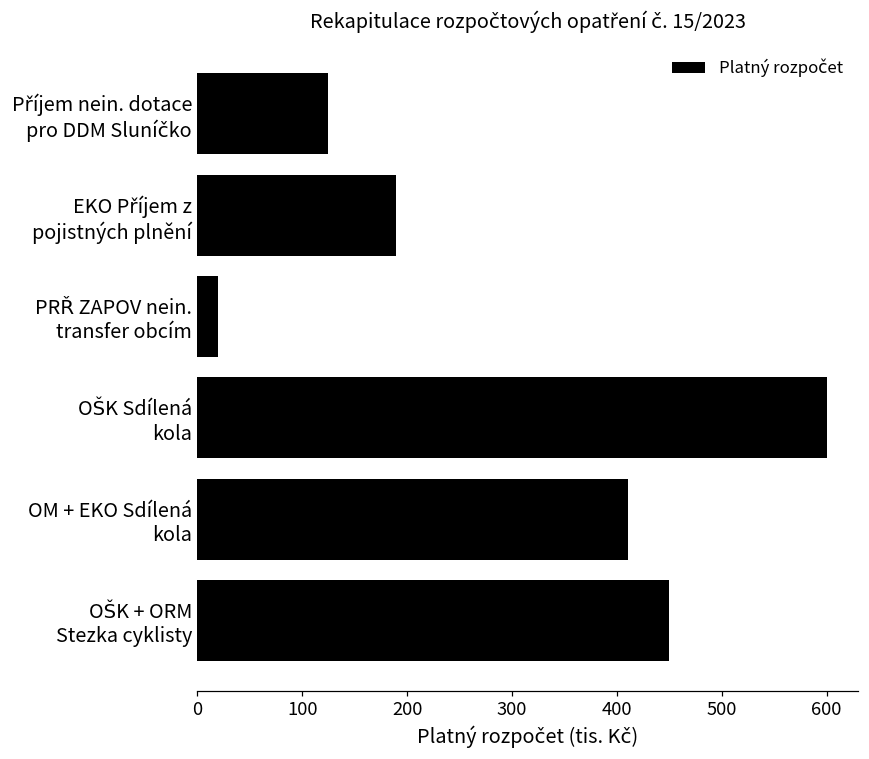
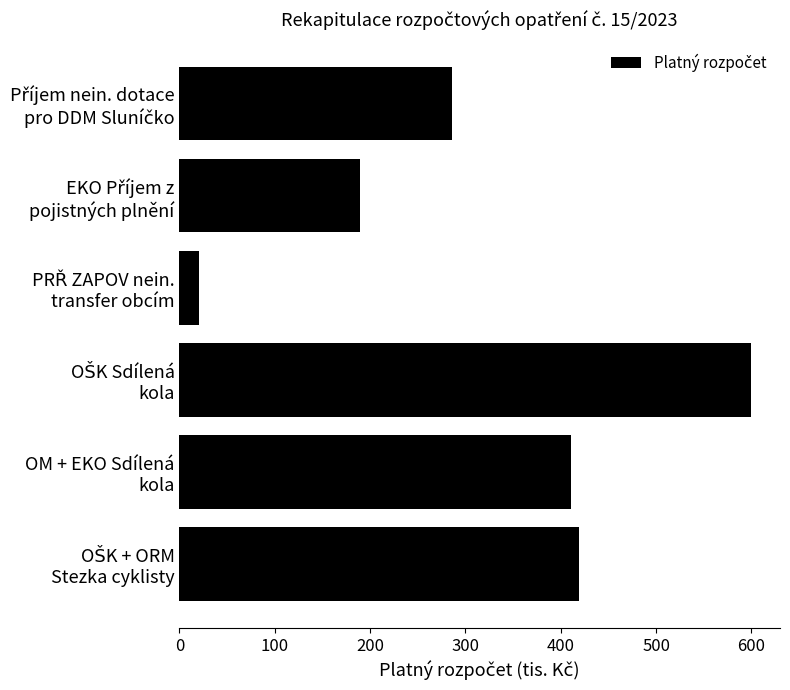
Příjem nein. dotace pro DDM Sluníčko: 130 -> 290
OŠK + ORM Stezka cyklisty: 450 -> 420
